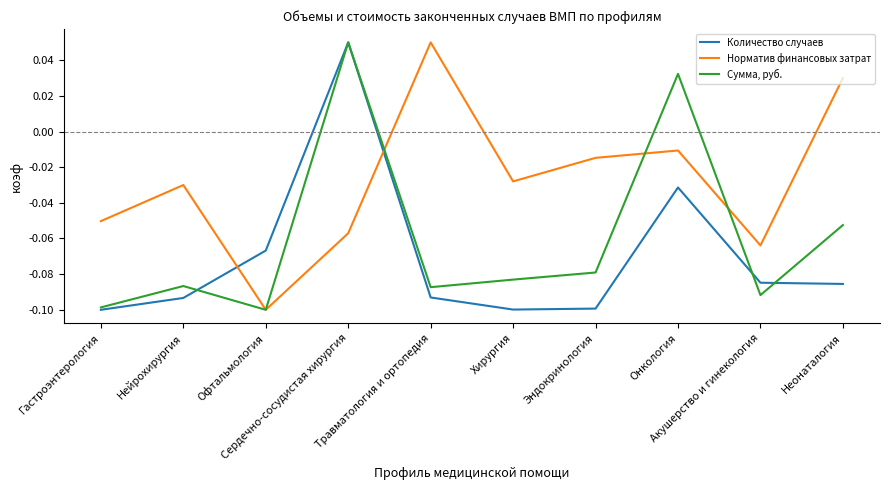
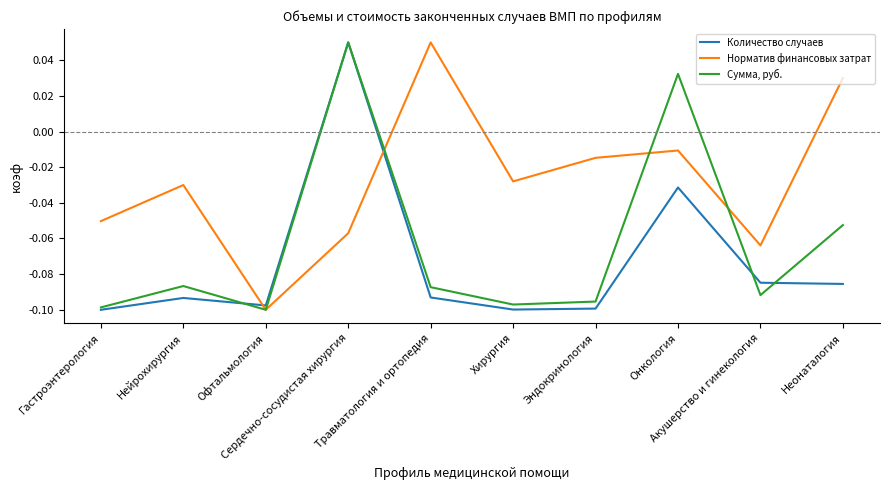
Количество случаев, Офтальмология: -0.067 -> -0.098
Сумма, руб., Хирургия: -0.083 -> -0.097
Сумма, руб., Эндокринология: -0.079 -> -0.095
